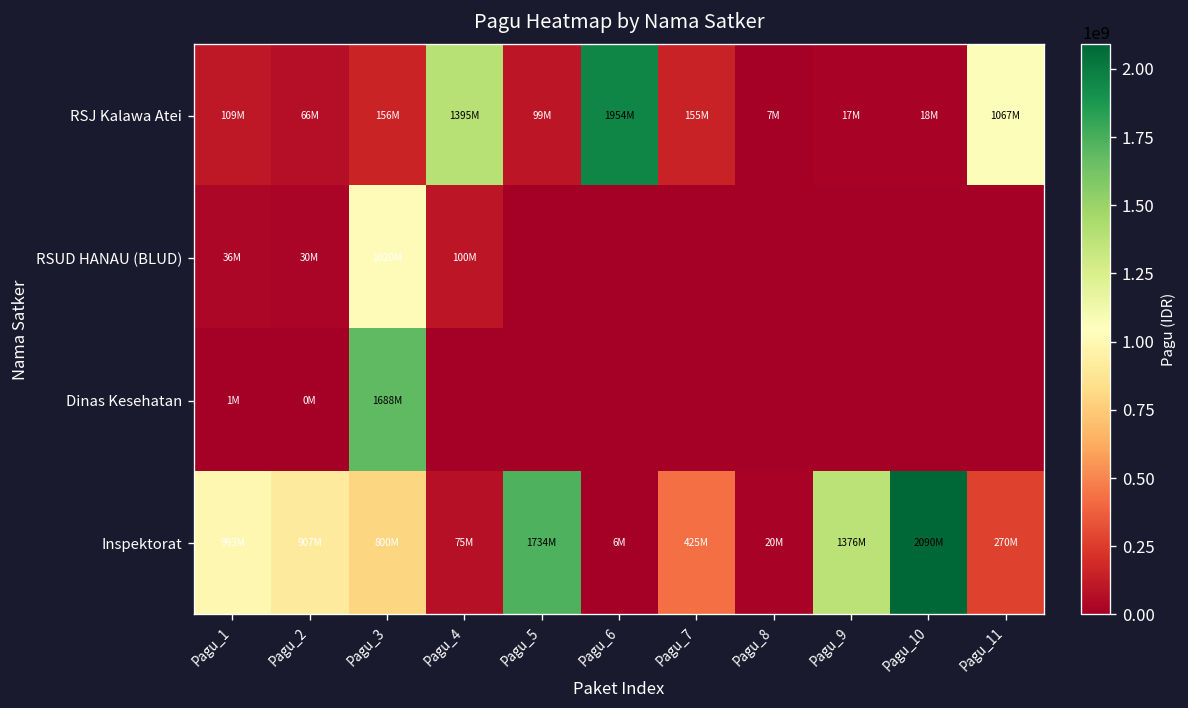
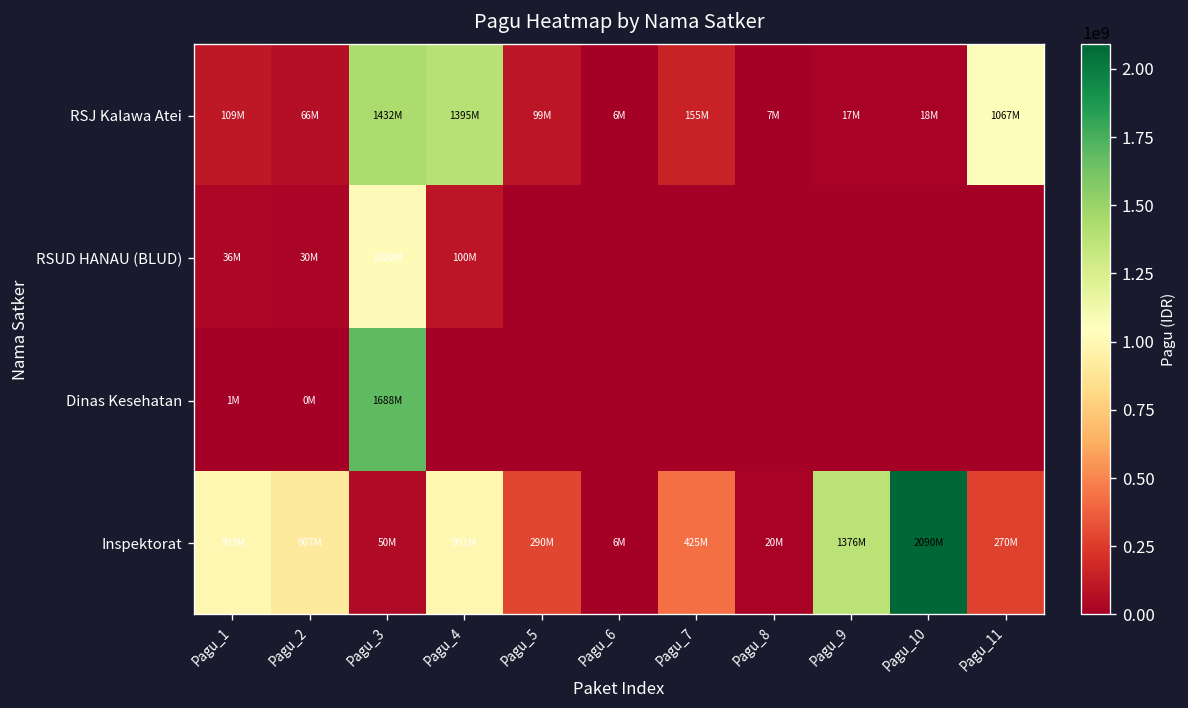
RSJ Kalawa Atei, Pagu_3: 156M -> 1432M
RSJ Kalawa Atei, Pagu_6: 1954M -> 6M
Inspektorat, Pagu_3: 800M -> 50M
Inspektorat, Pagu_4: 75M -> 991M
Inspektorat, Pagu_5: 1734M -> 290M
